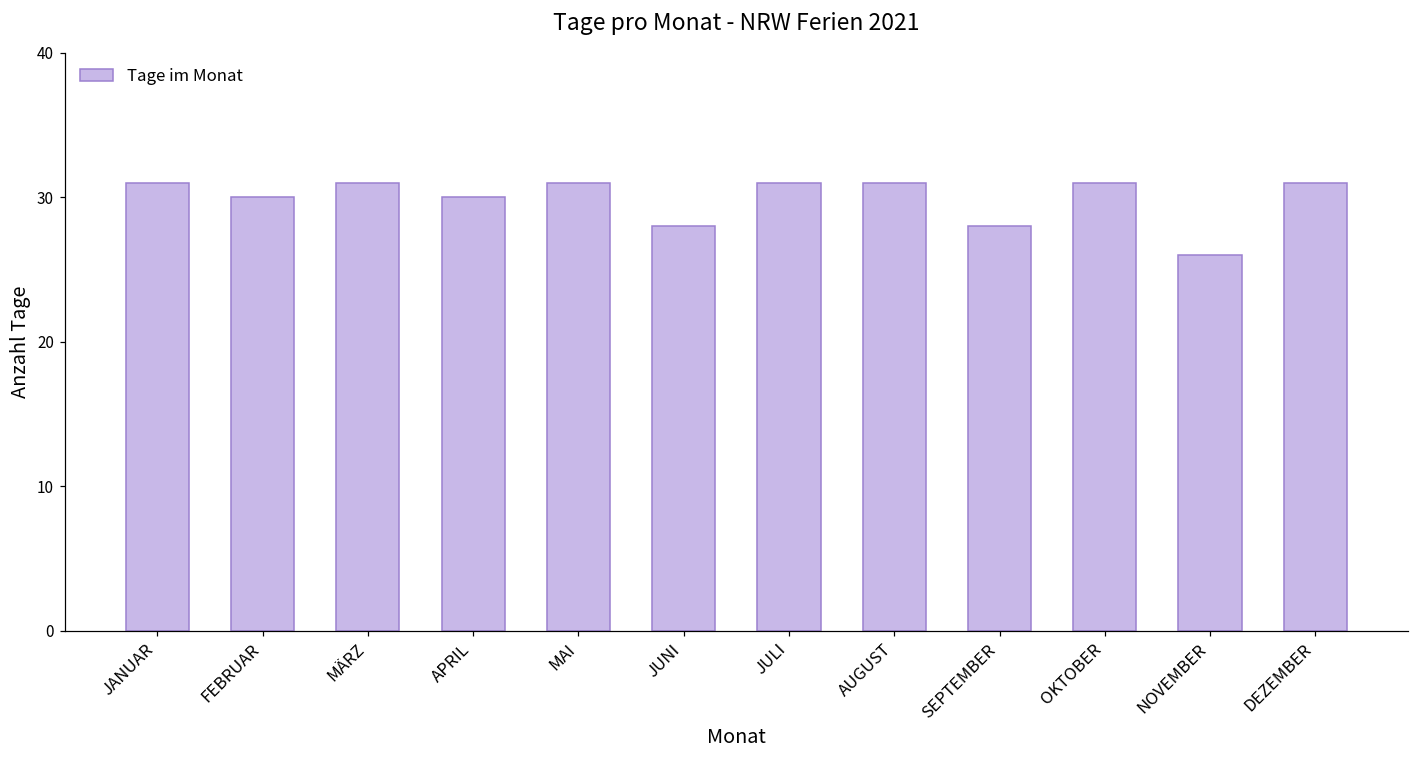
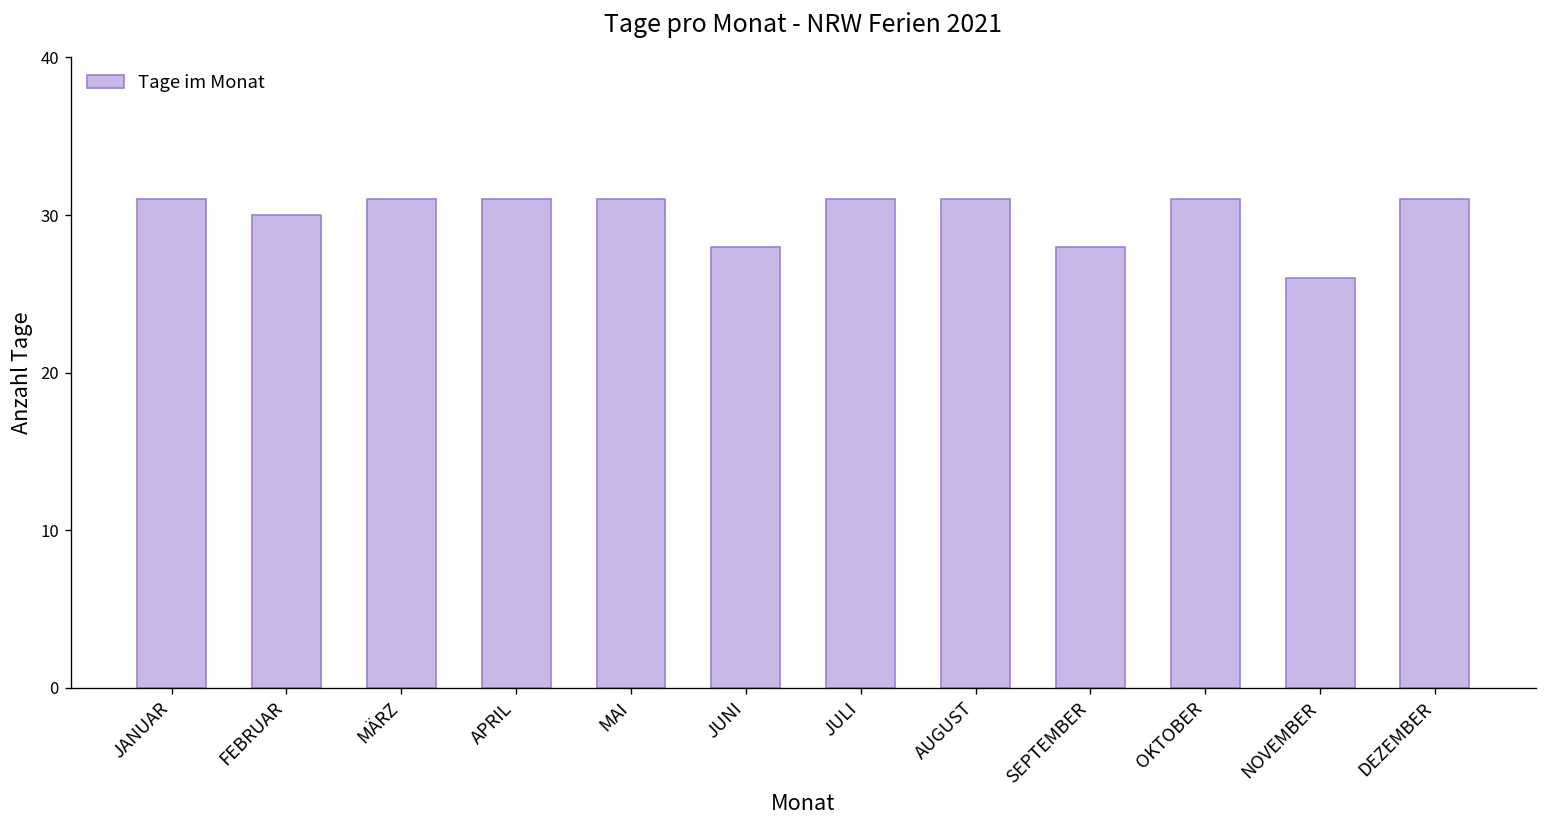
APRIL: 30 -> 31
